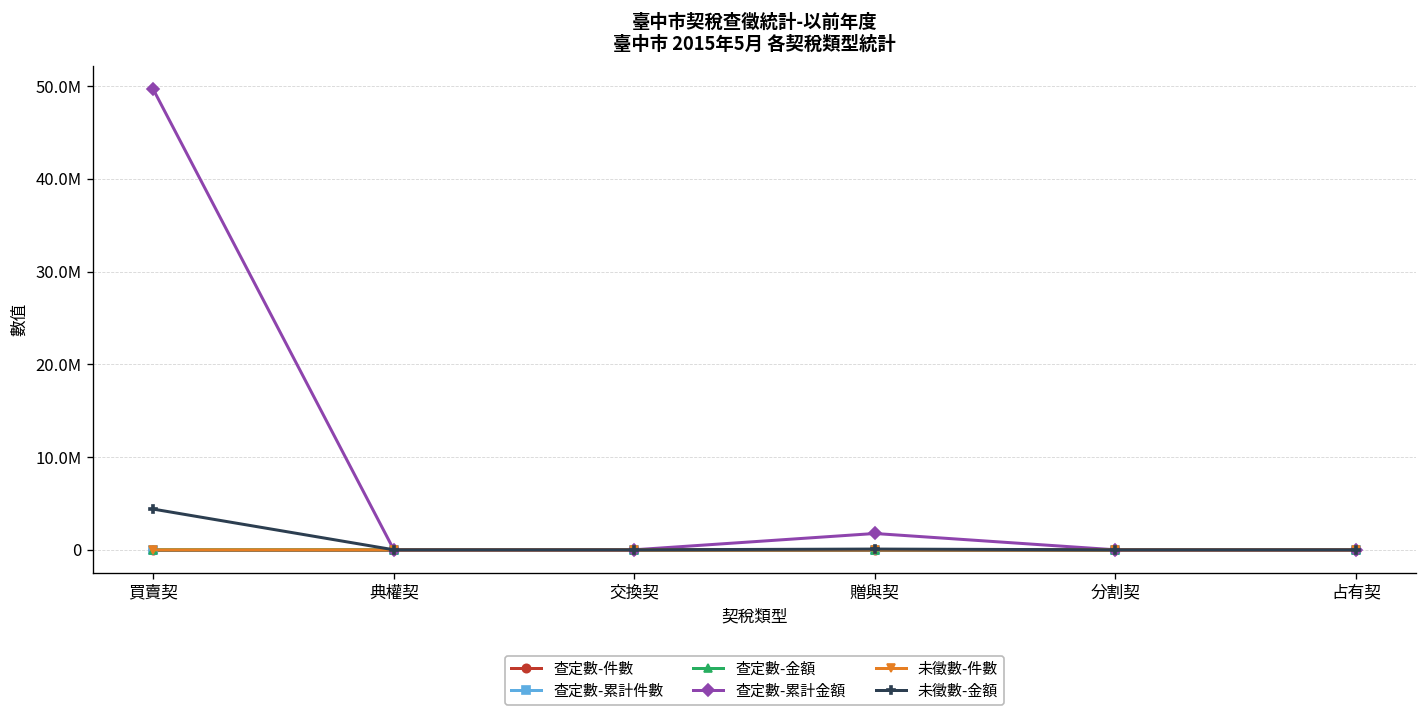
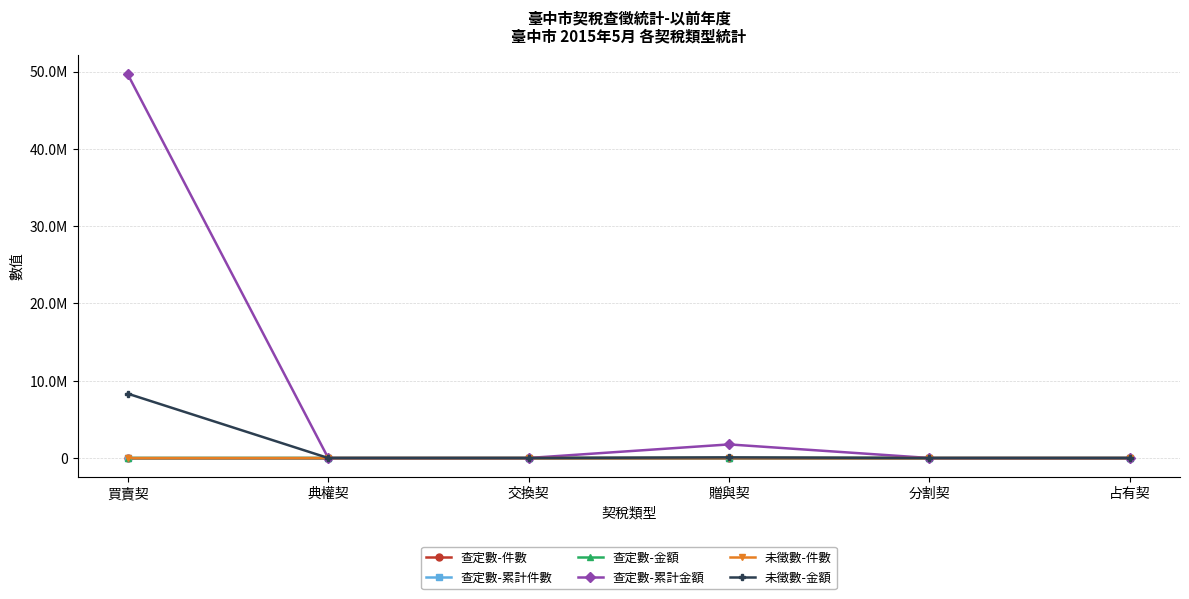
未徵數-金額, 買賣契: 4000000 -> 8000000
